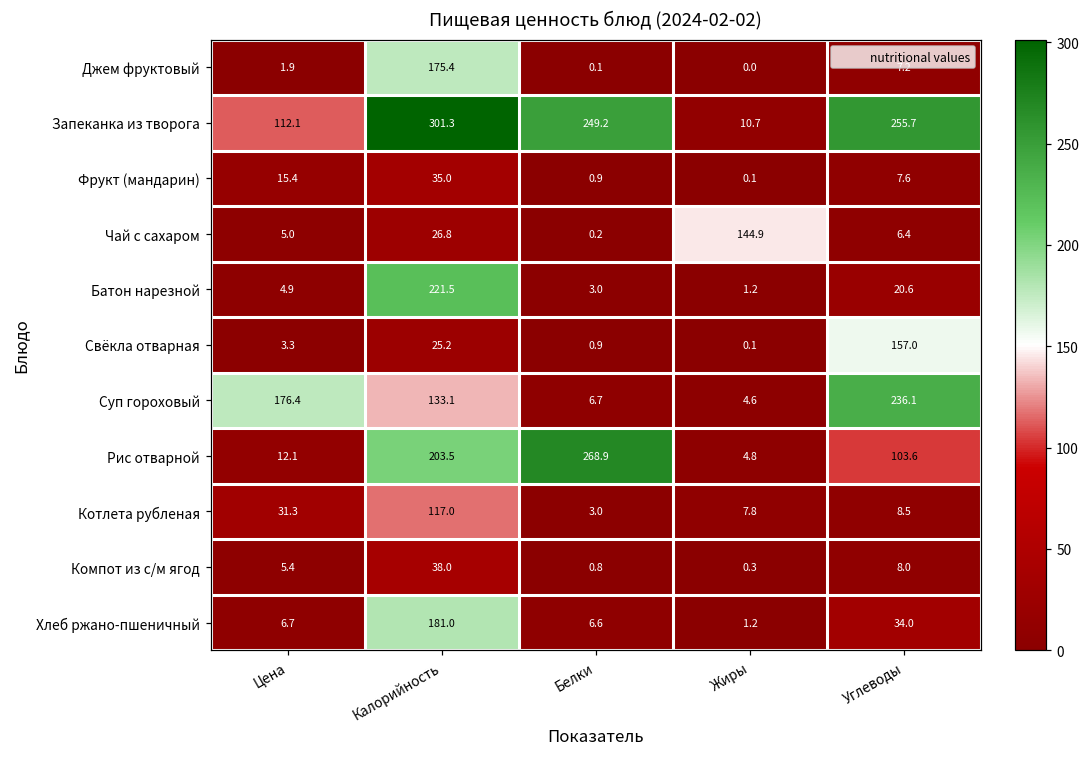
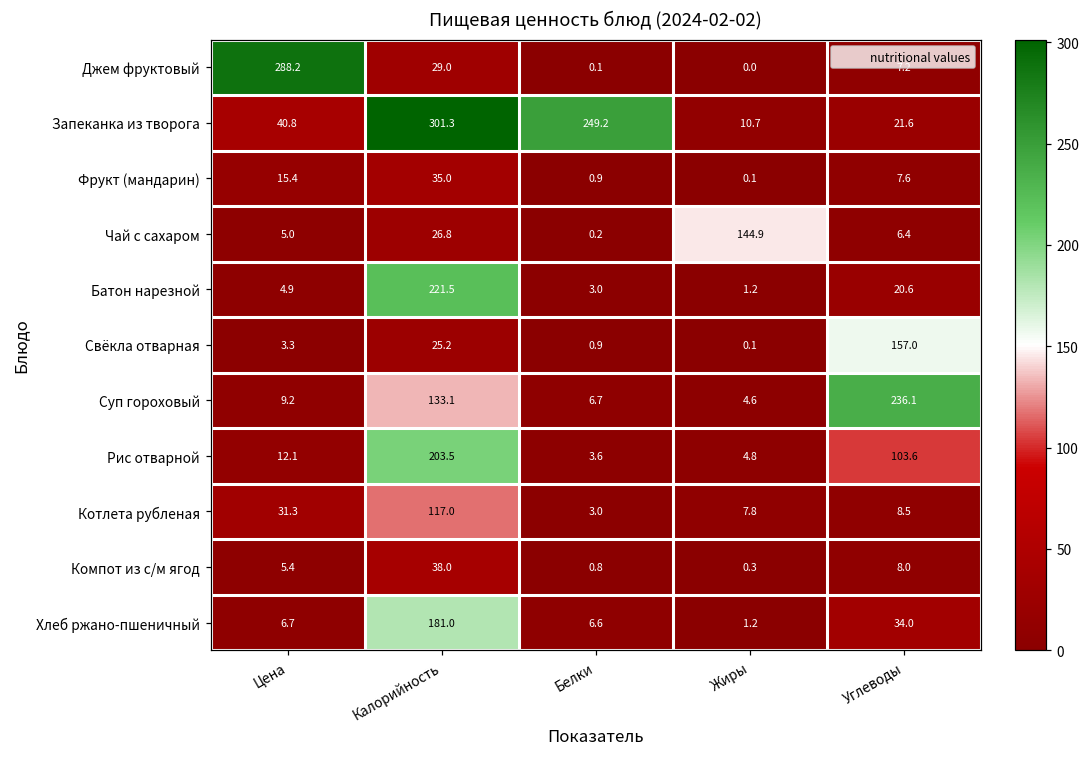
Джем фруктовый, Цена: 1.9 -> 288.2
Джем фруктовый, Калорийность: 175.4 -> 29.0
Запеканка из творога, Цена: 112.1 -> 40.8
Запеканка из творога, Углеводы: 255.7 -> 21.6
Суп гороховый, Цена: 176.4 -> 9.2
Рис отварной, Белки: 268.9 -> 3.6
